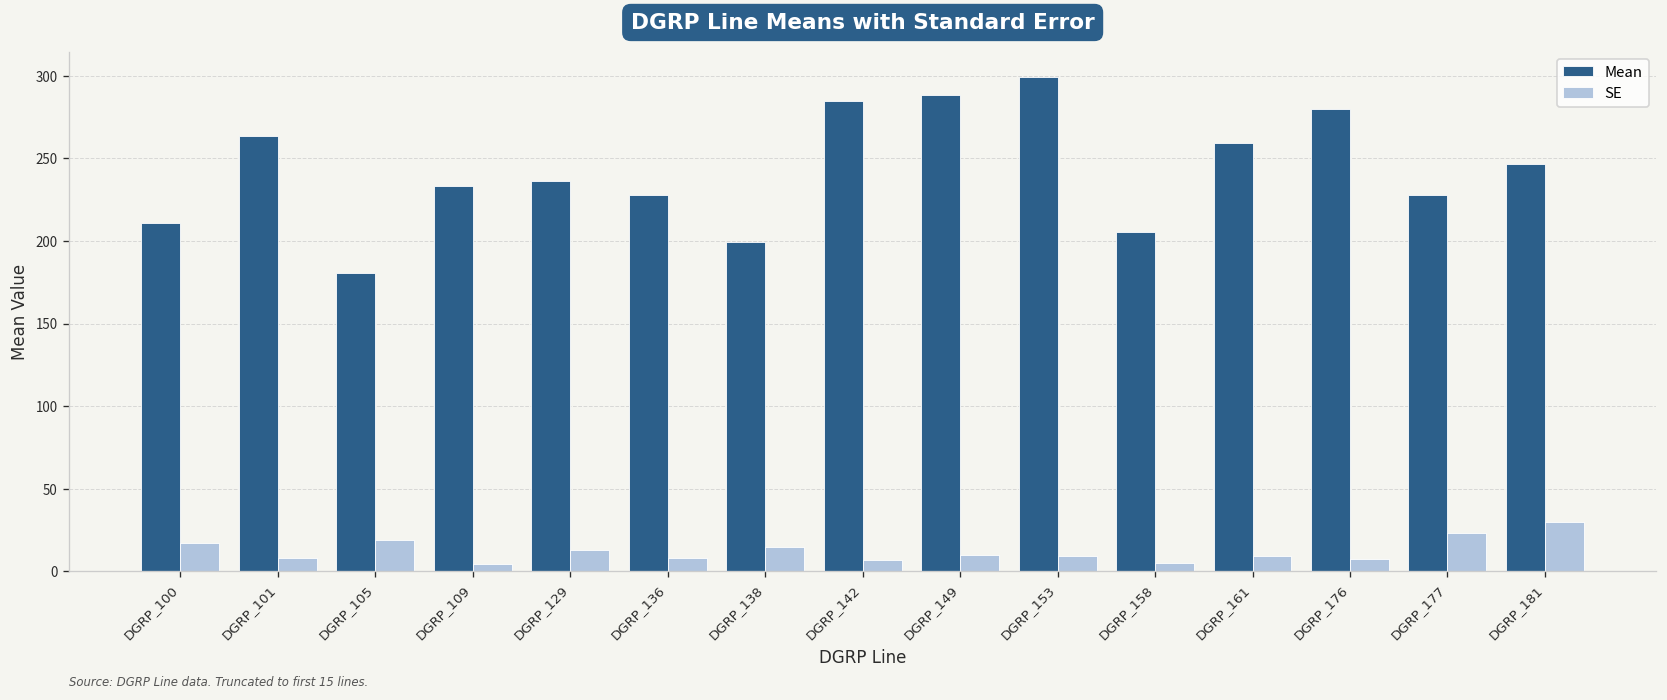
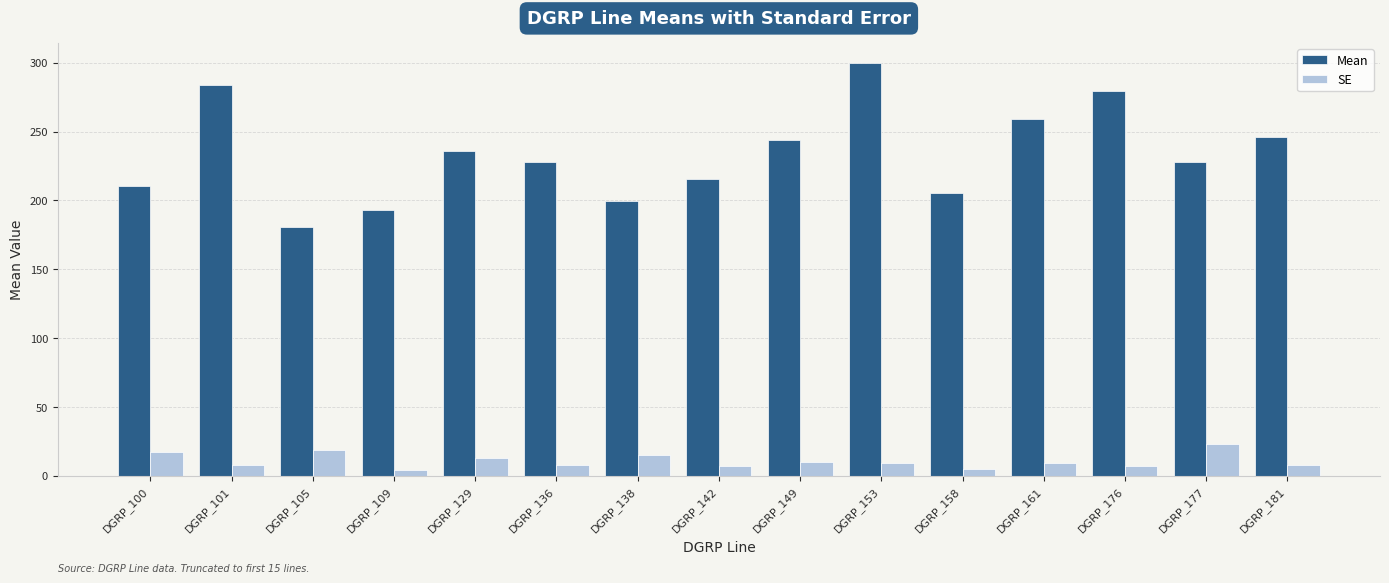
Mean, DGRP_101: 264 -> 284
Mean, DGRP_109: 234 -> 193
Mean, DGRP_142: 284 -> 216
Mean, DGRP_149: 288 -> 244
SE, DGRP_181: 30 -> 8
